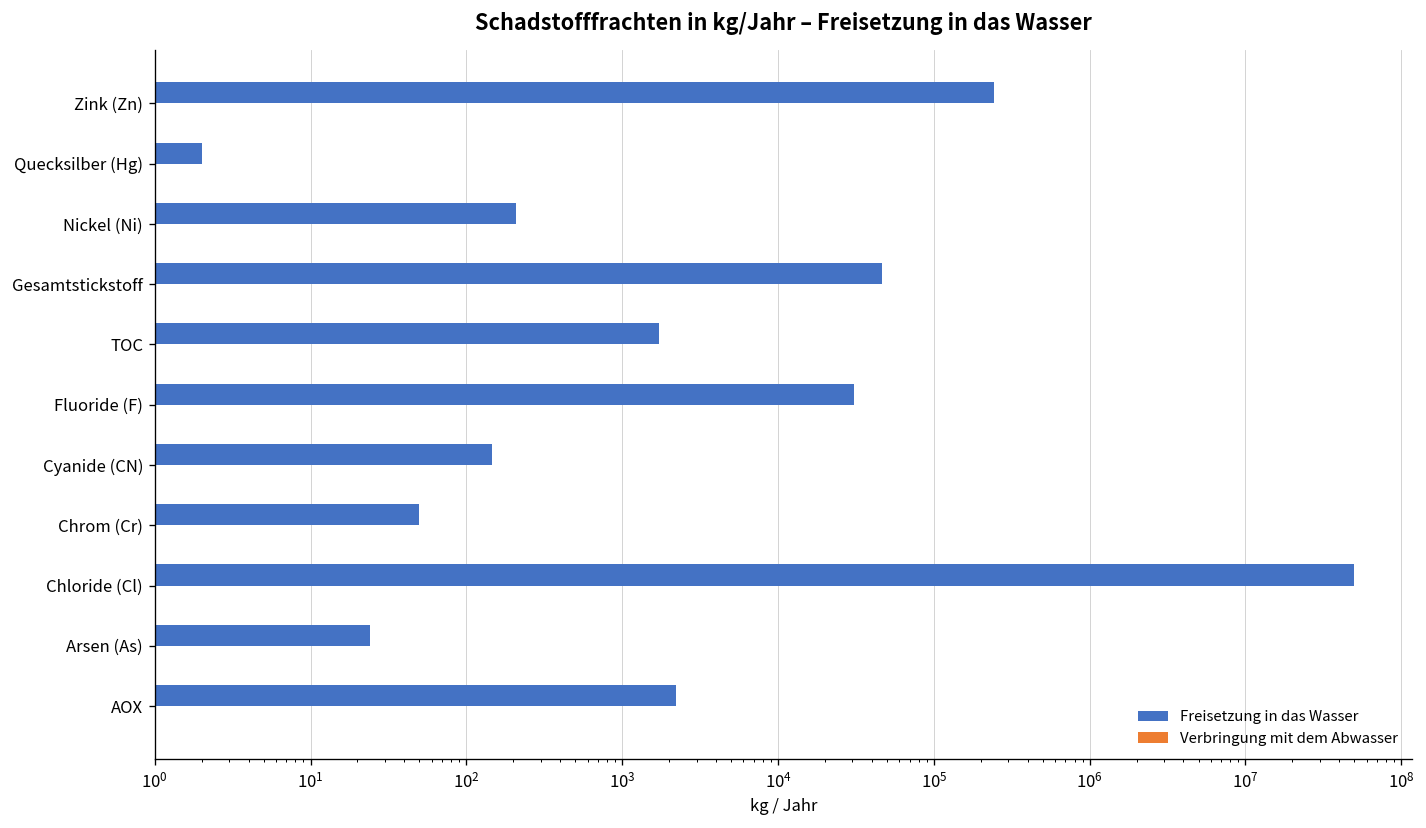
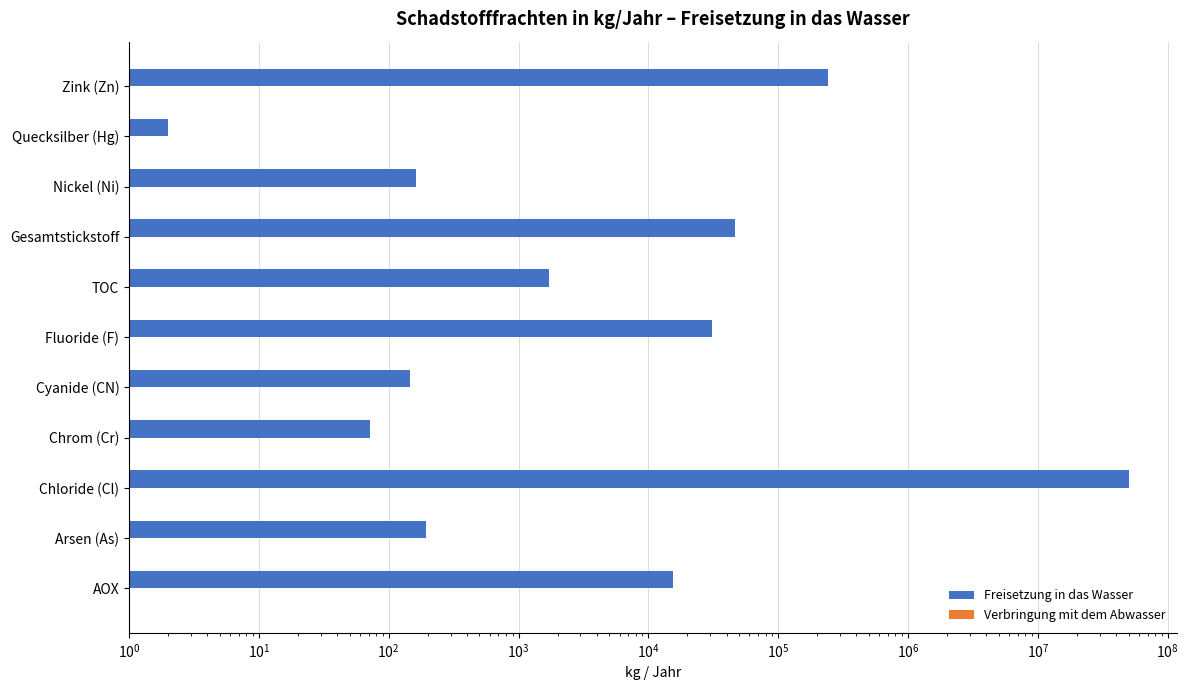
Freisetzung in das Wasser, Nickel (Ni): 210 -> 160
Freisetzung in das Wasser, Chrom (Cr): 50 -> 70
Freisetzung in das Wasser, Arsen (As): 24 -> 190
Freisetzung in das Wasser, AOX: 2200 -> 15000
